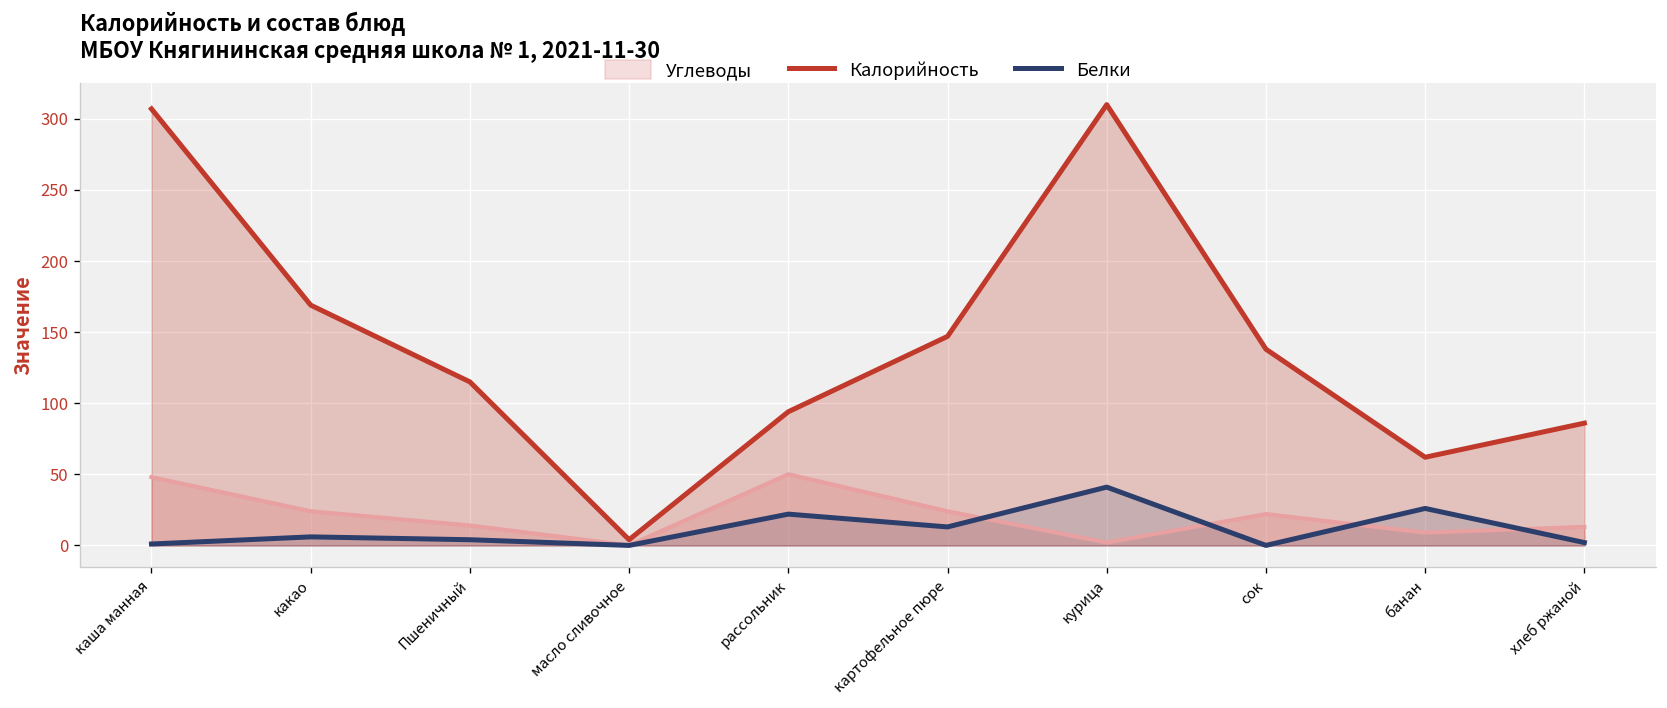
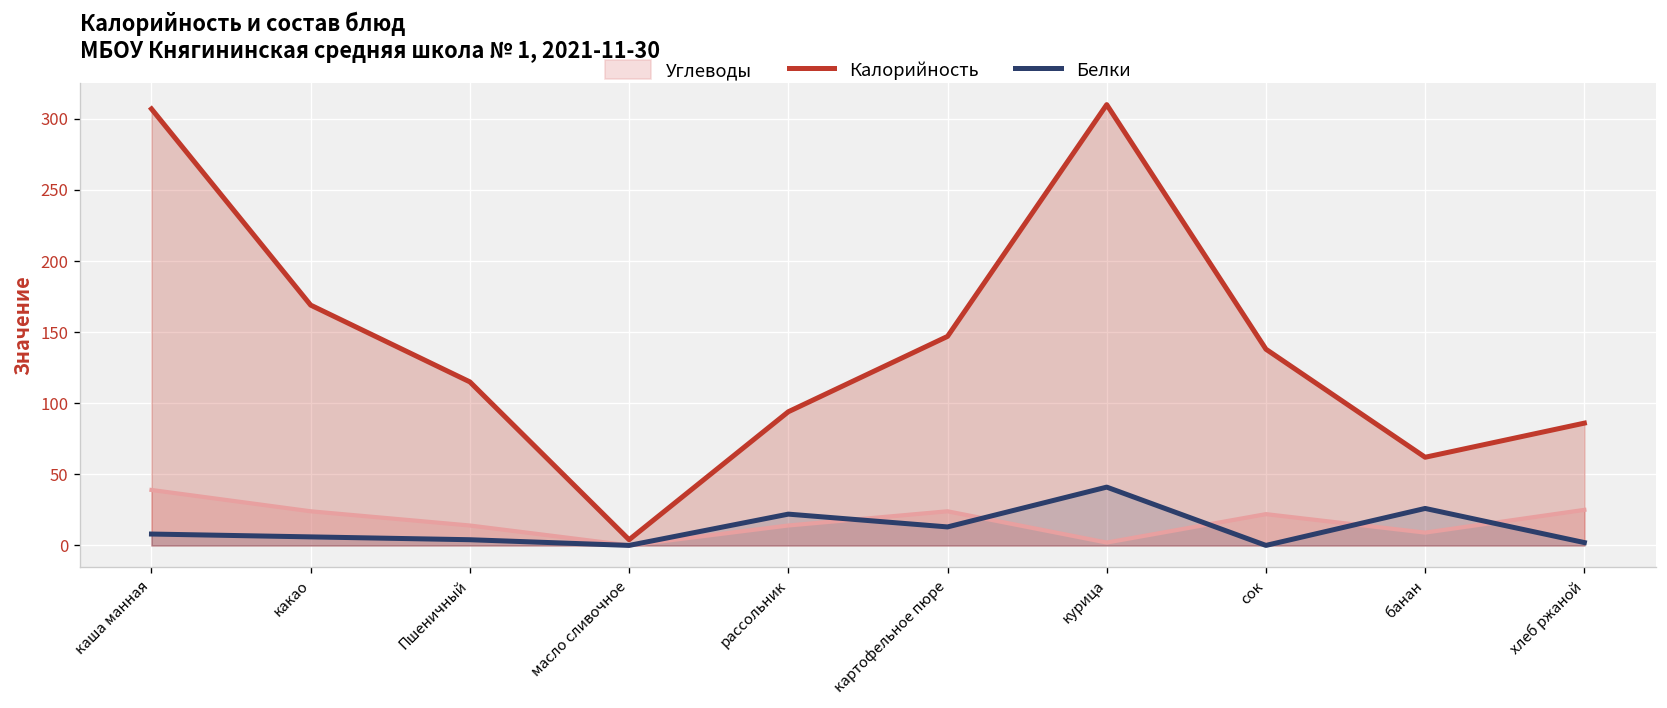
Углеводы, каша манная: 48 -> 39
Белки, каша манная: 1 -> 8
Углеводы, рассольник: 50 -> 14
Углеводы, хлеб ржаной: 13 -> 25
